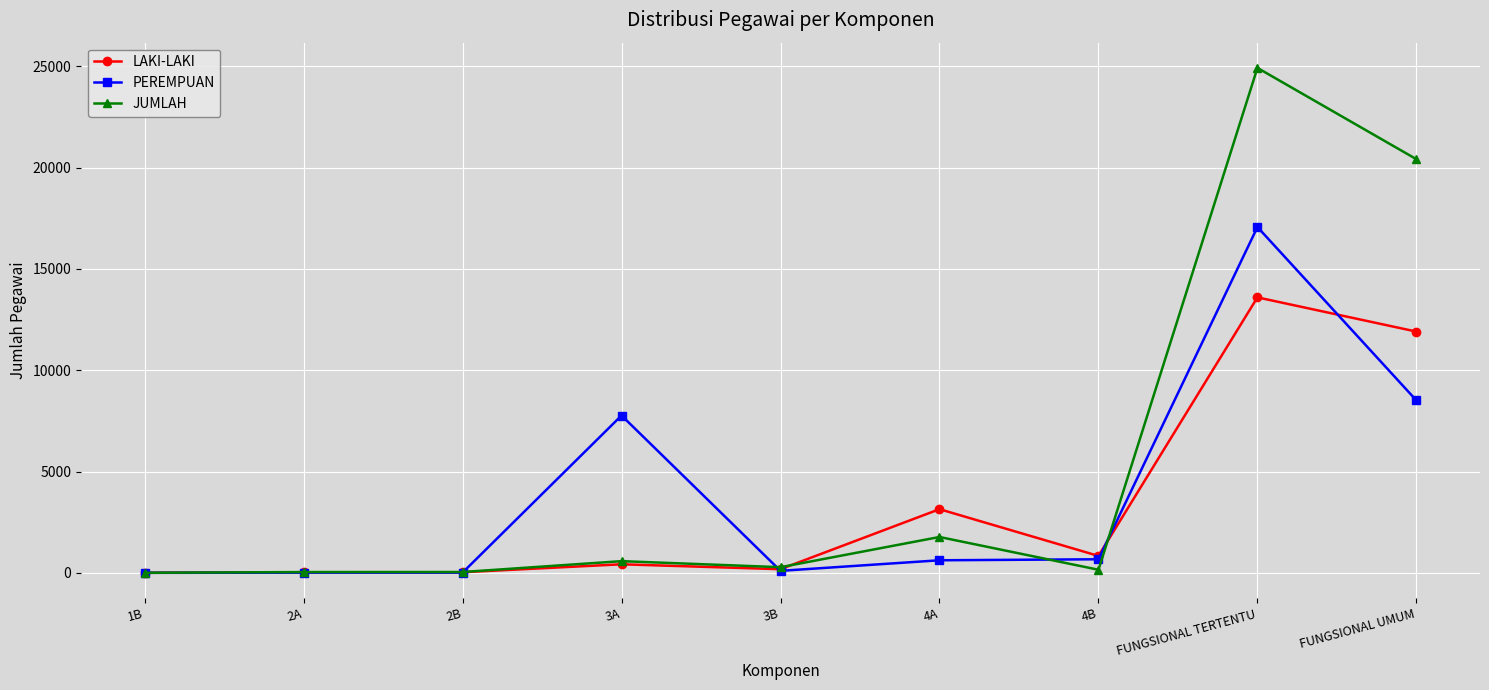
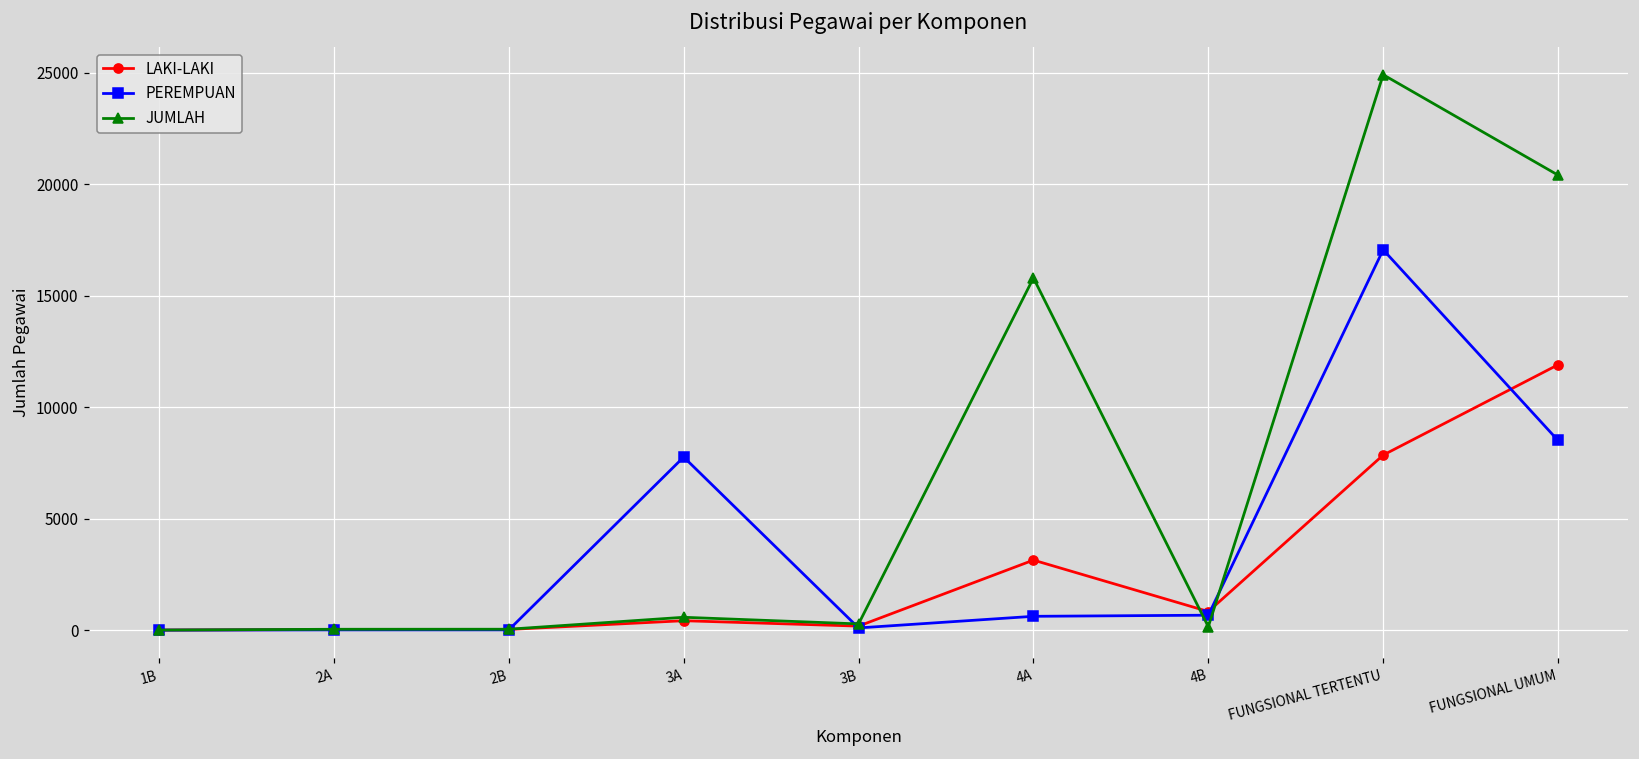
JUMLAH, 4A: 1800 -> 15800
LAKI-LAKI, FUNGSIONAL TERTENTU: 13600 -> 7900
